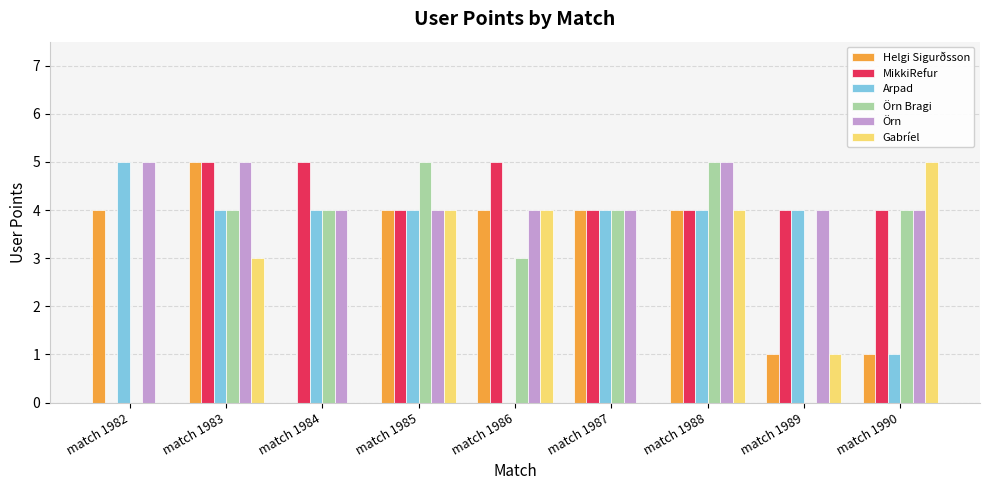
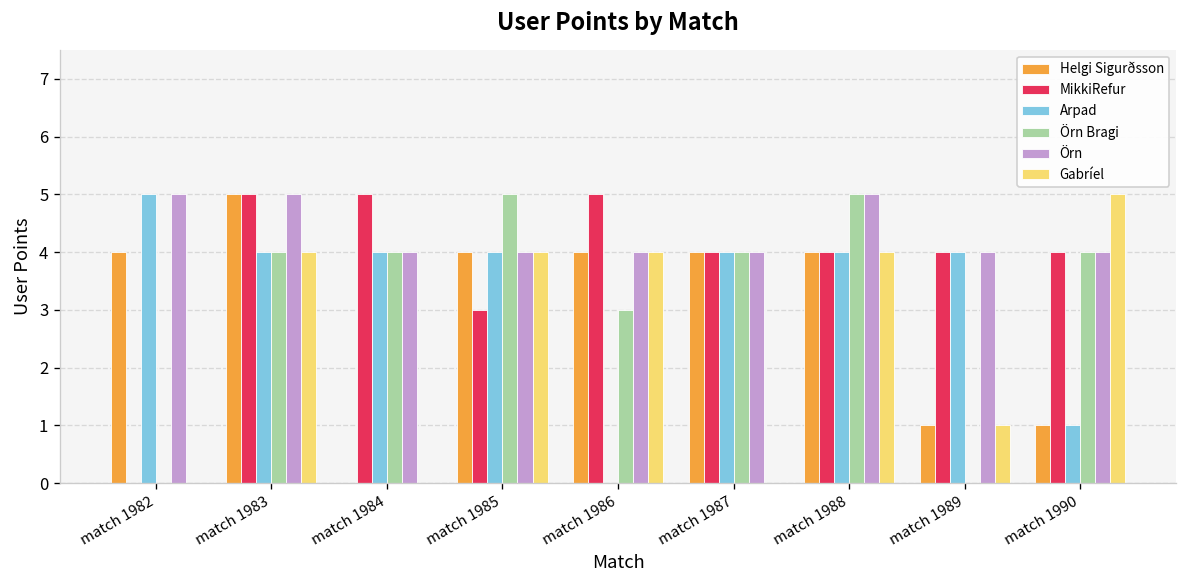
Gabríel, match 1983: 3 -> 4
MikkiRefur, match 1985: 4 -> 3
